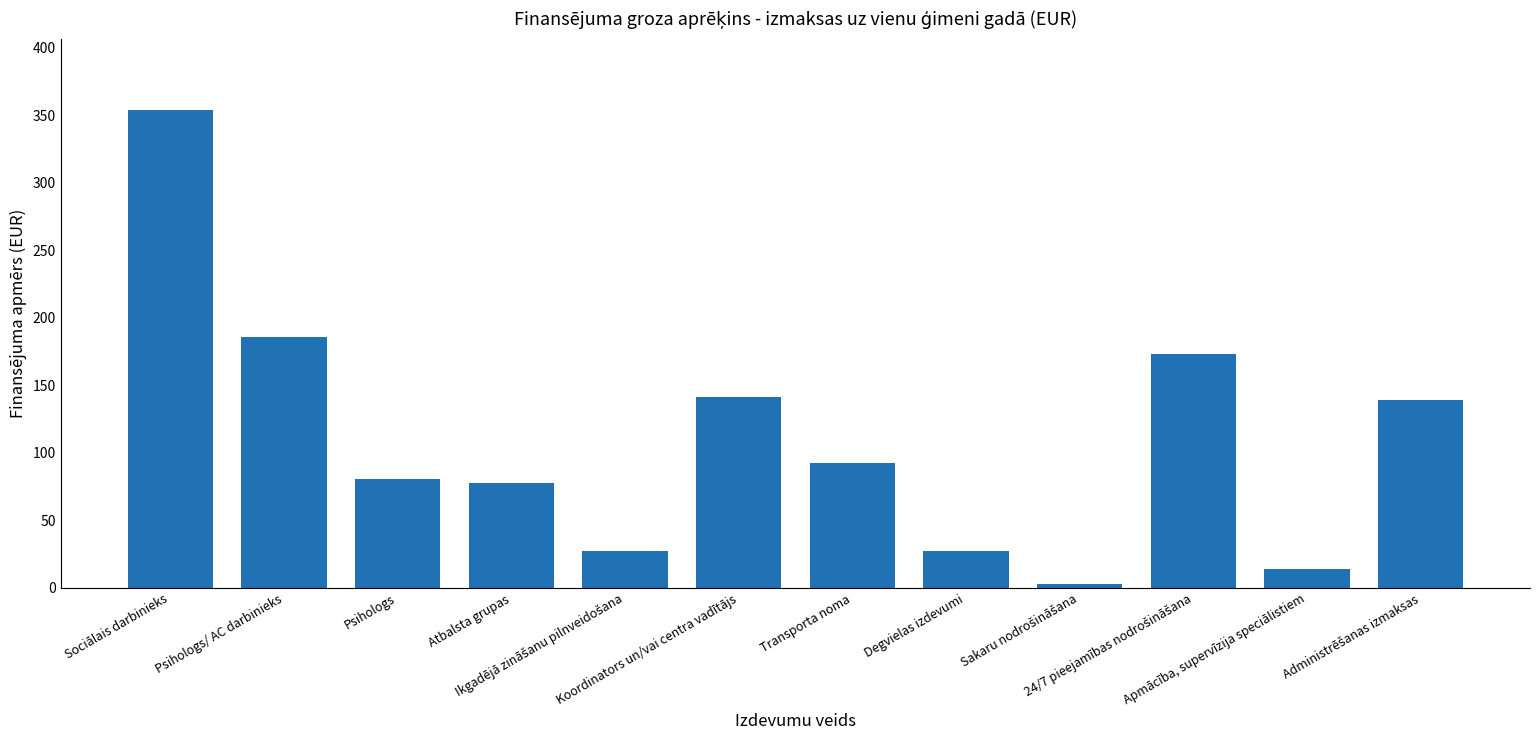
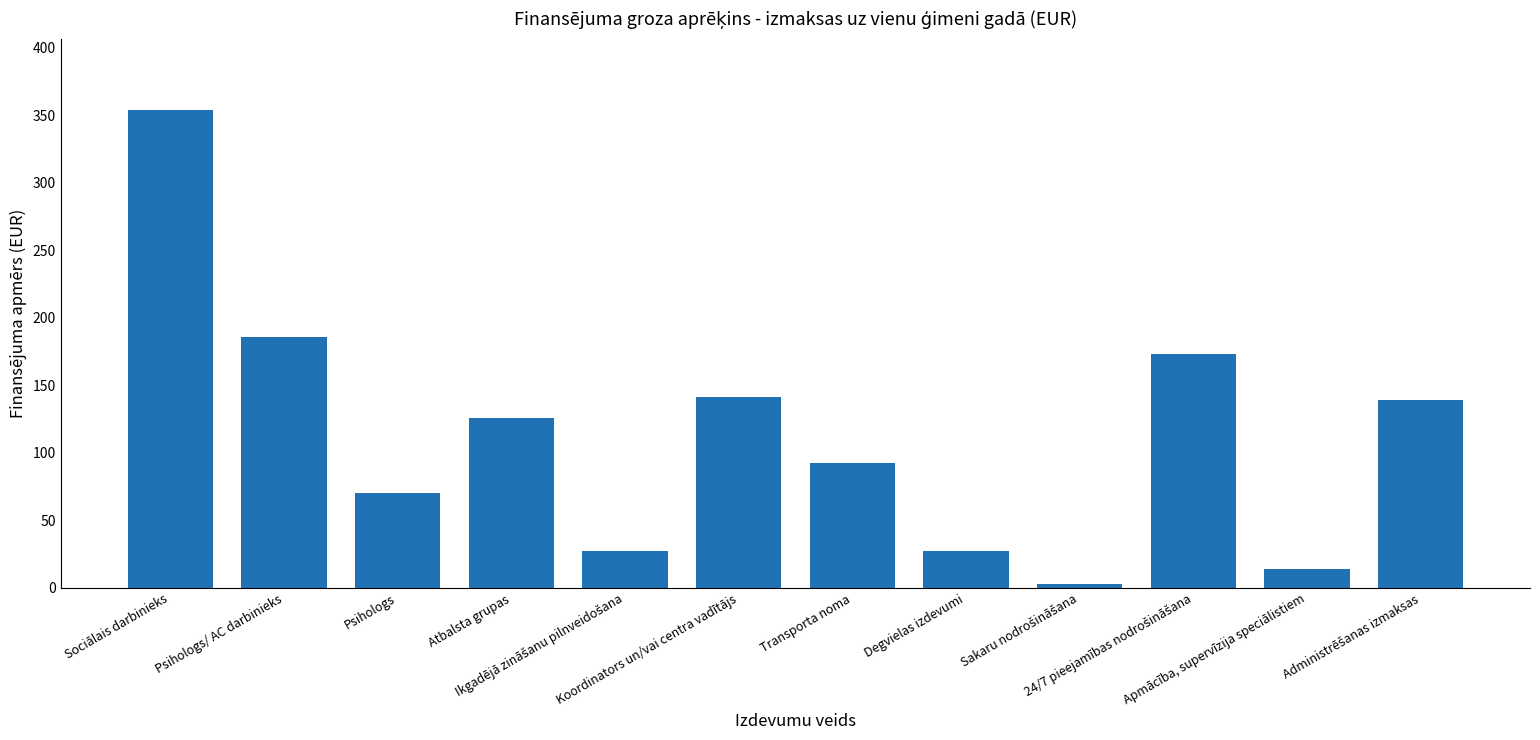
Psihologs: 81 -> 70
Atbalsta grupas: 78 -> 126
